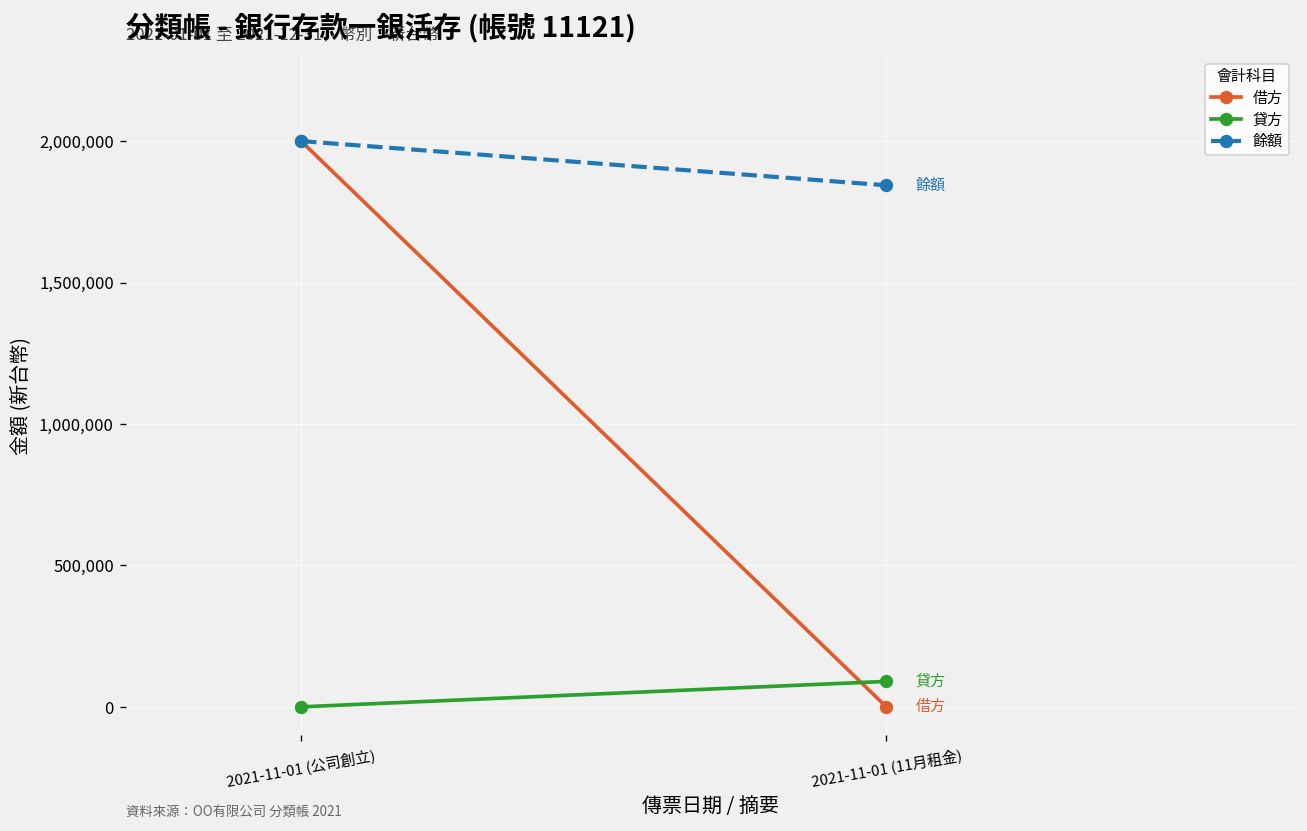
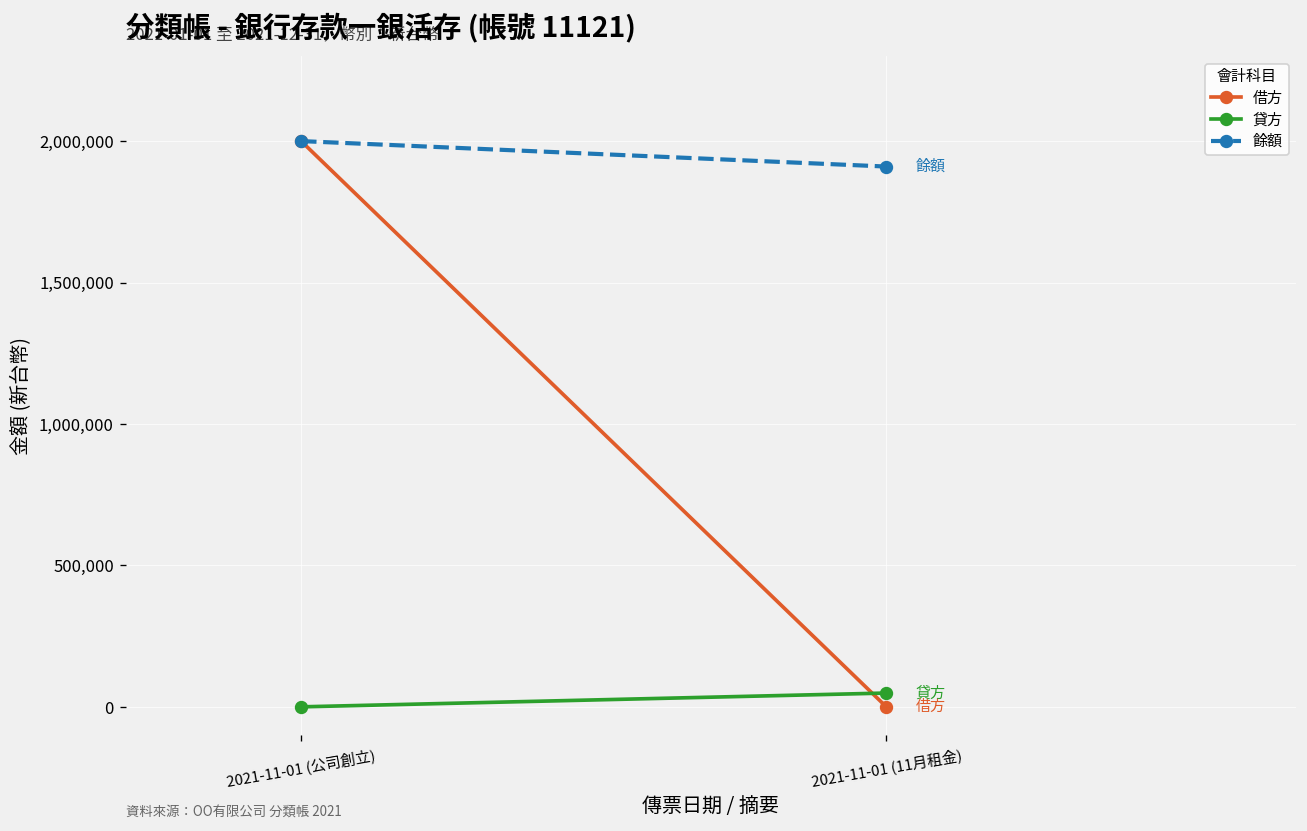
貸方, 2021-11-01 (11月租金): 90,000 -> 50,000
餘額, 2021-11-01 (11月租金): 1,840,000 -> 1,910,000
